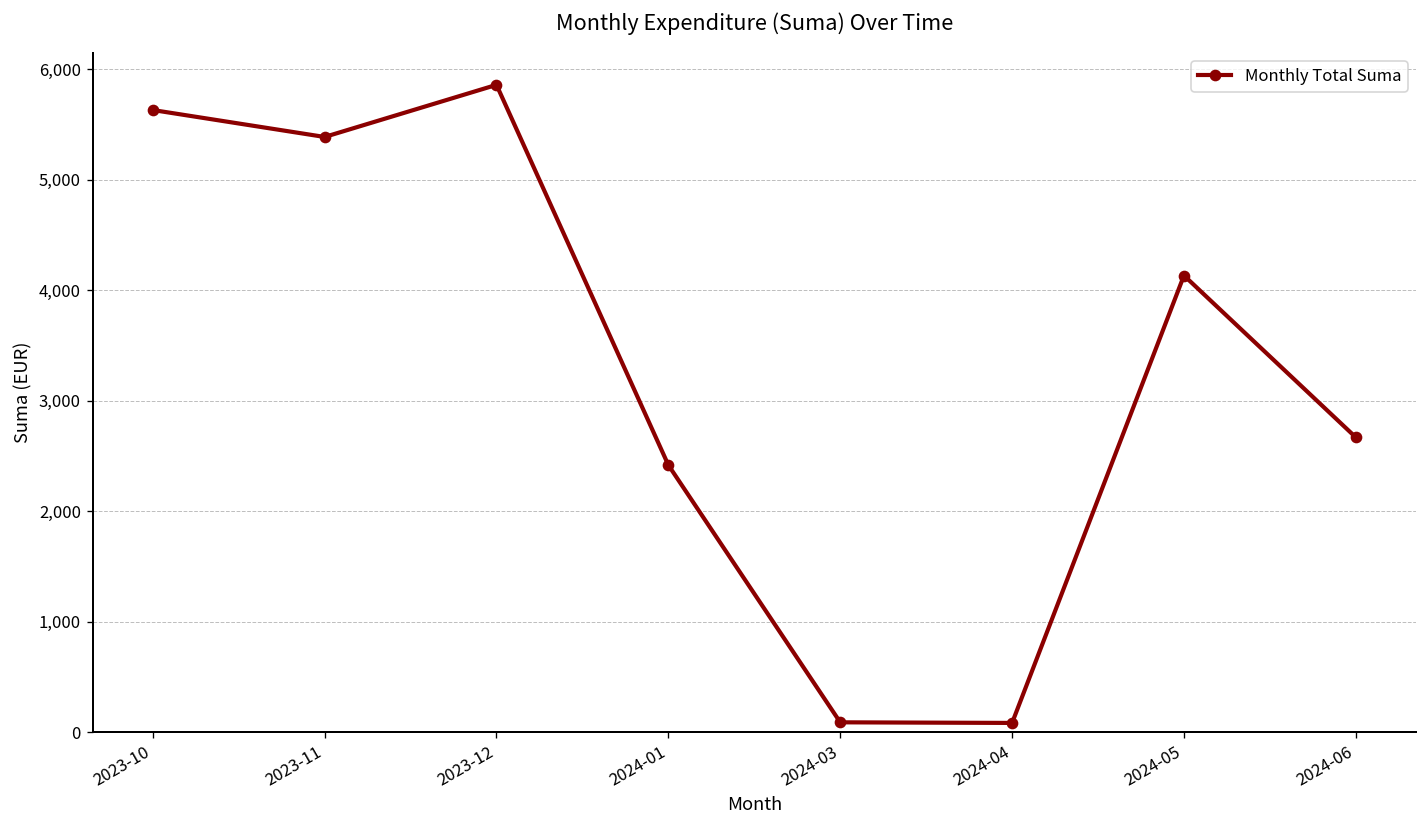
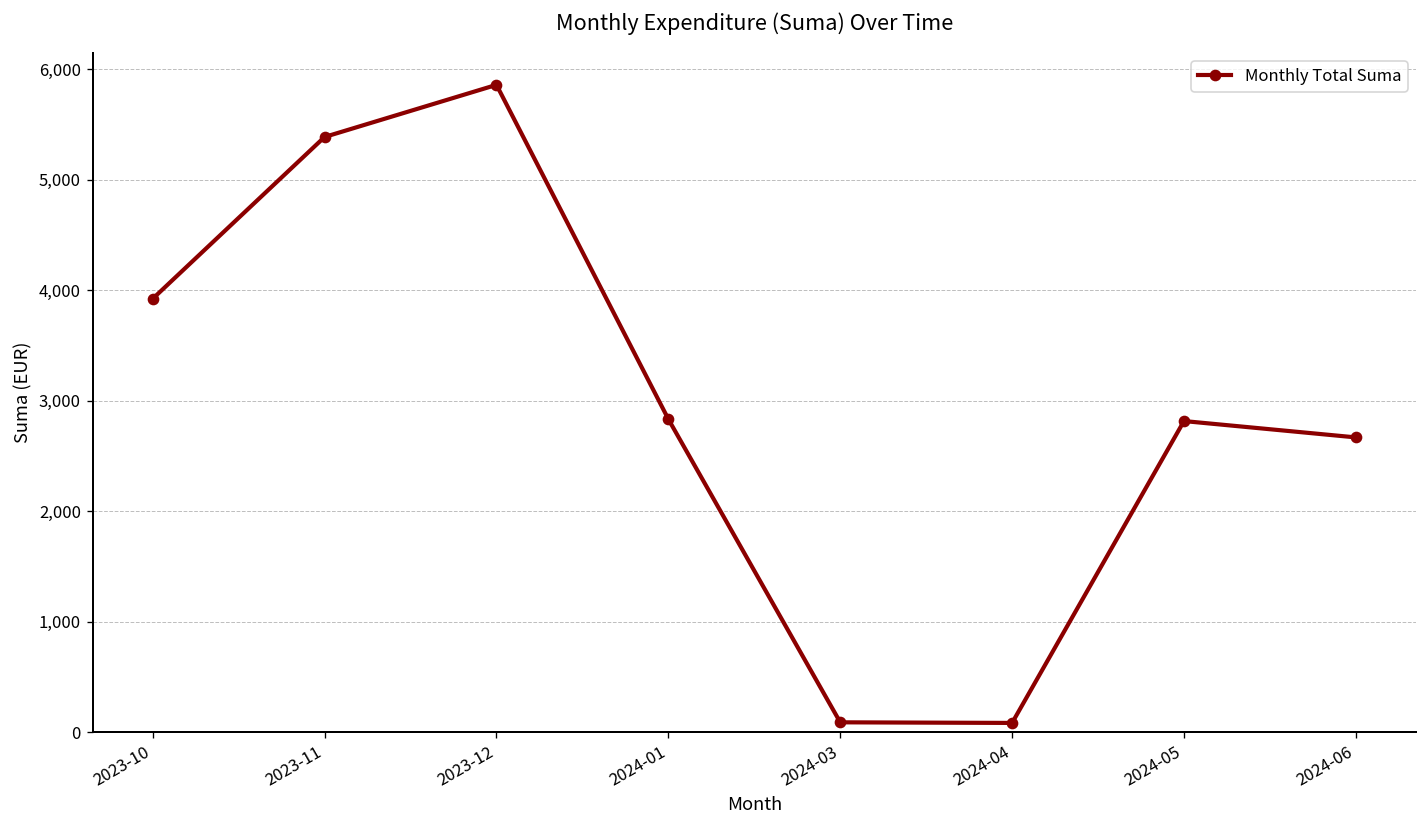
2023-10: 5,600 -> 3,900
2024-01: 2,400 -> 2,800
2024-05: 4,100 -> 2,800
